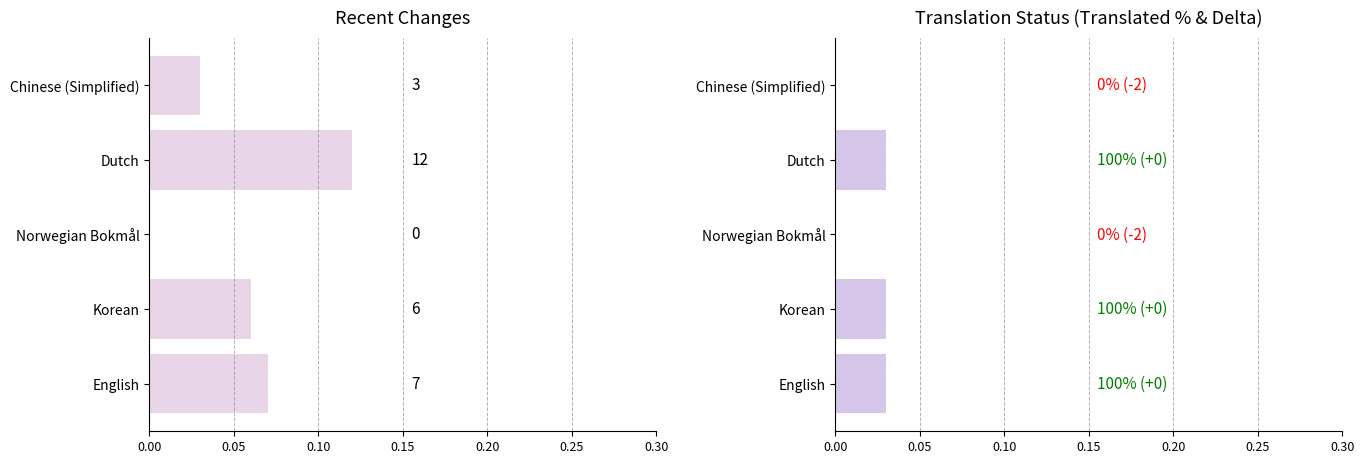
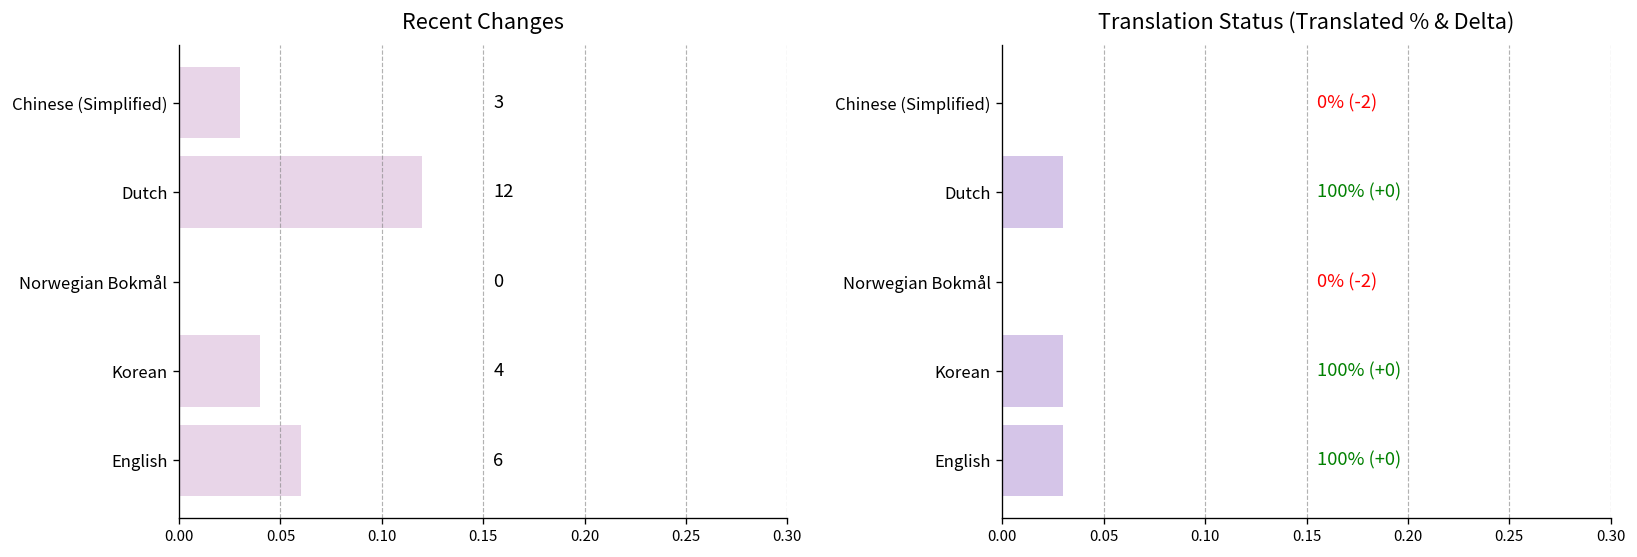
Recent Changes, Korean: 6 -> 4
Recent Changes, English: 7 -> 6
